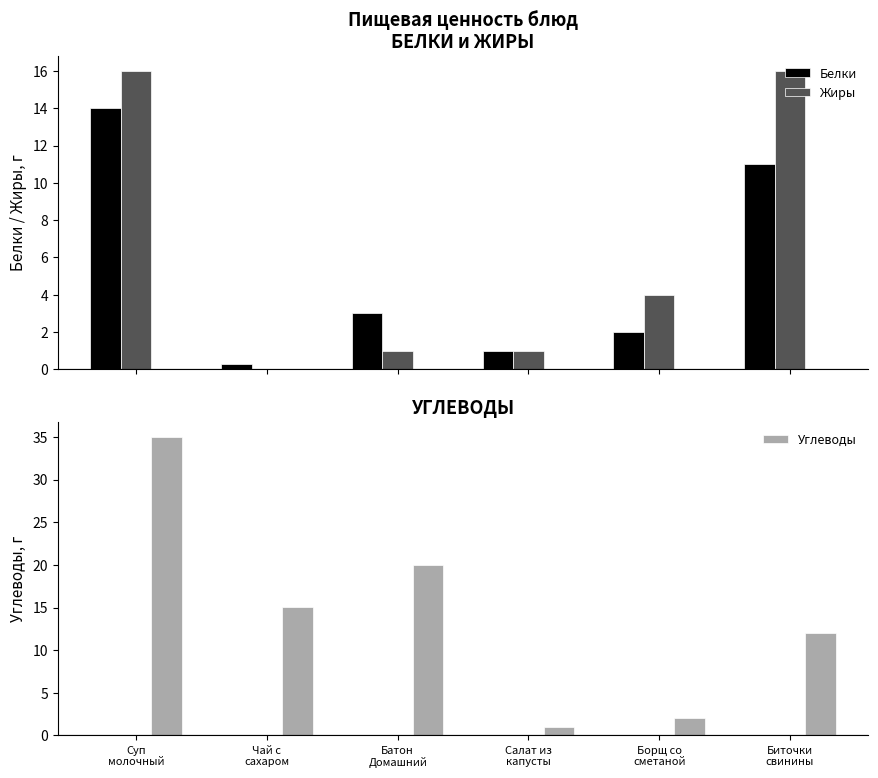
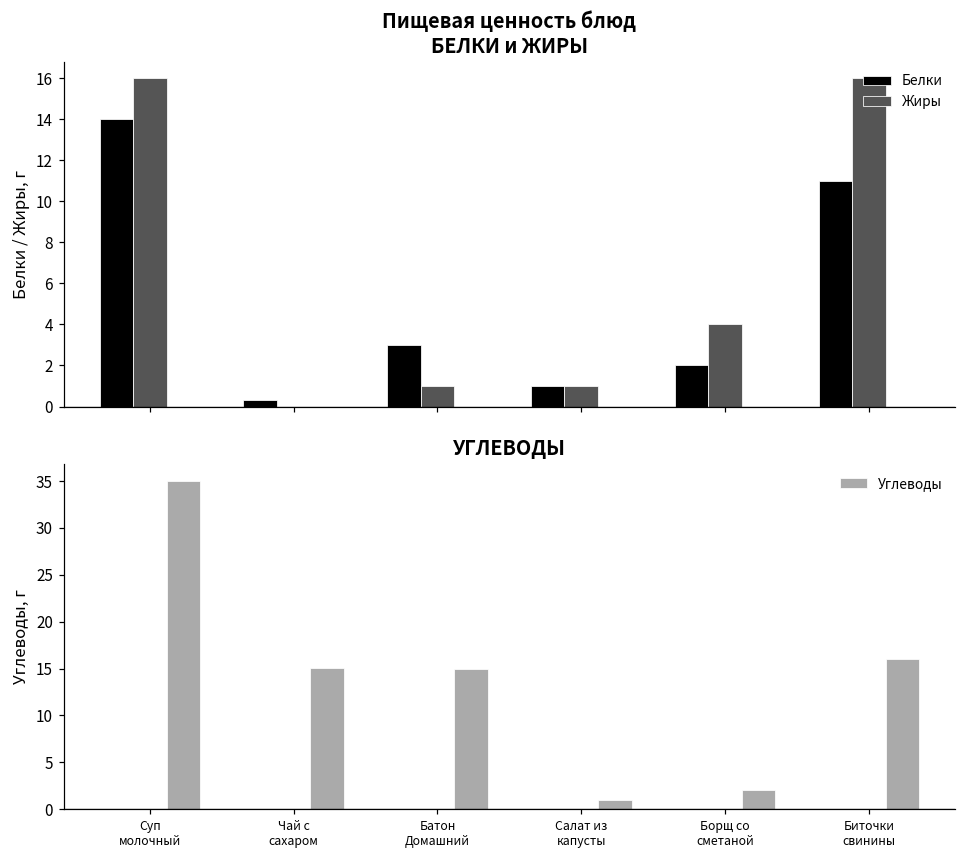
УГЛЕВОДЫ, Батон Домашний: 20 -> 15
УГЛЕВОДЫ, Биточки свинины: 12 -> 16
